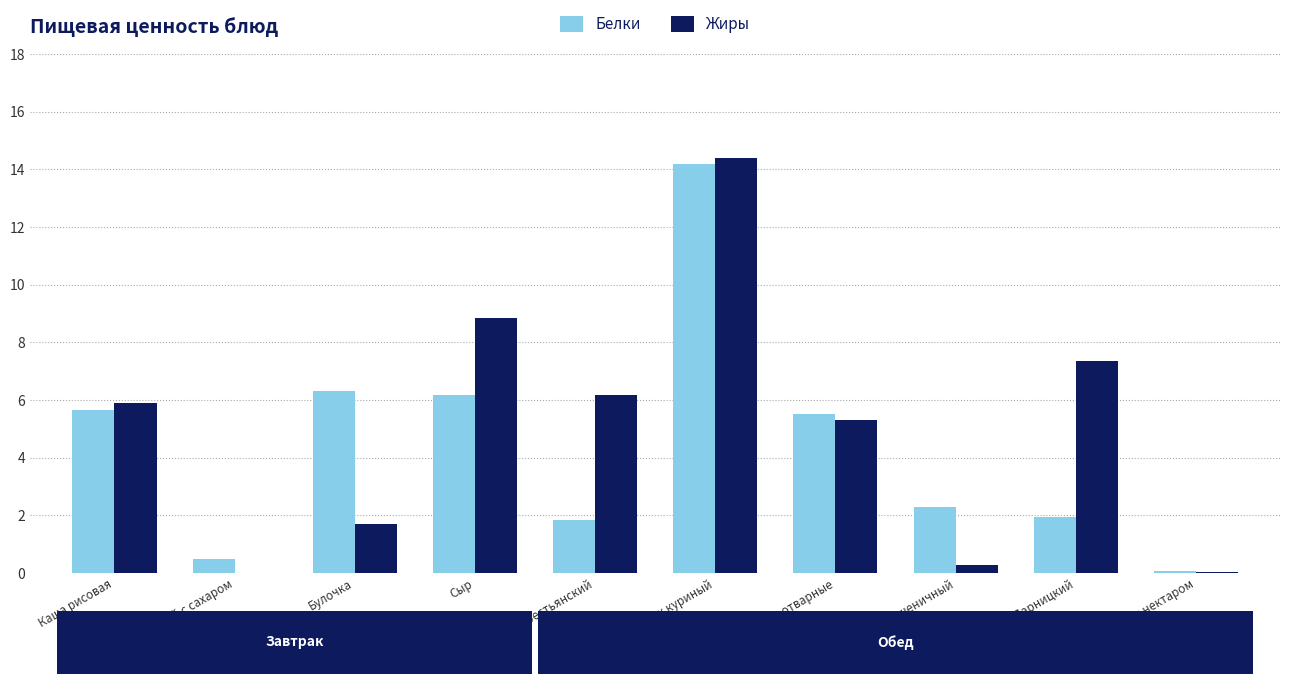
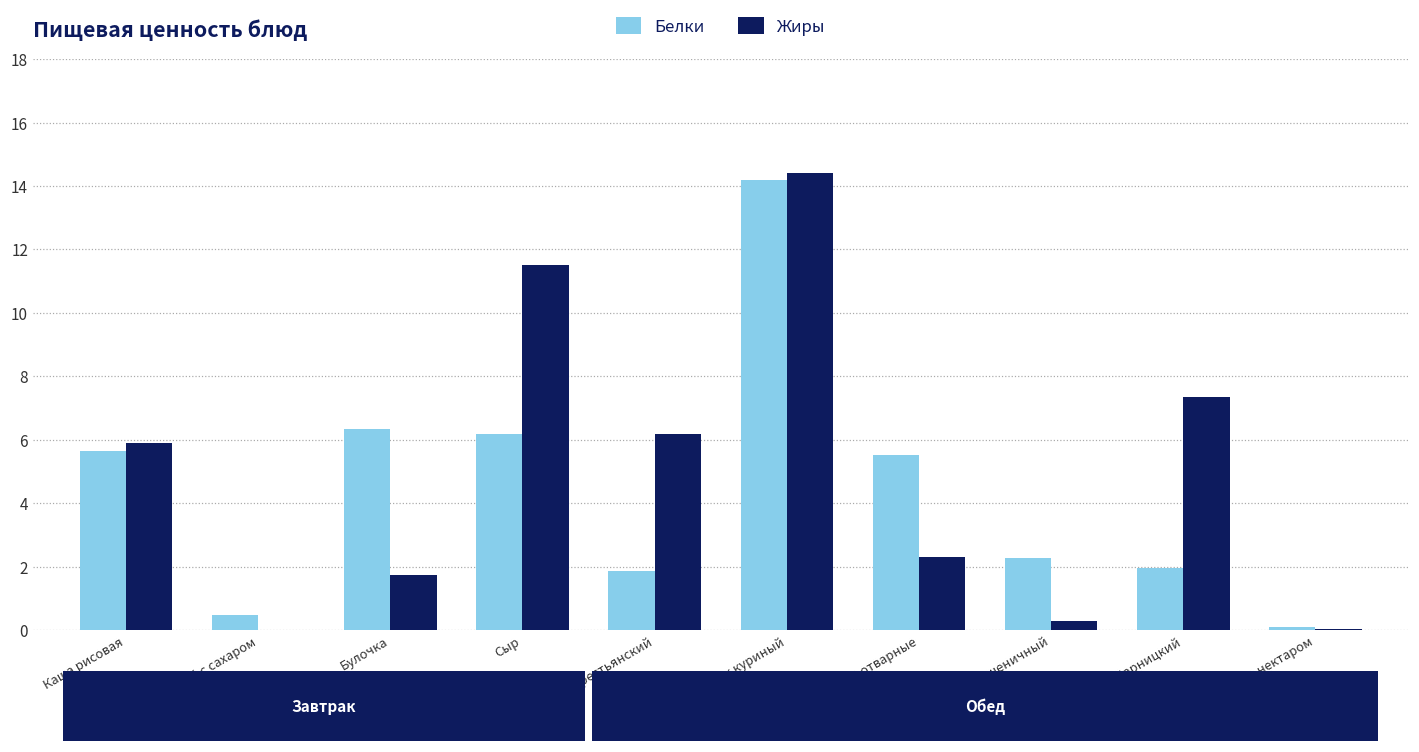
Жиры, Сыр: 8.9 -> 11.5
Жиры, Макароны отварные: 5.3 -> 2.3
